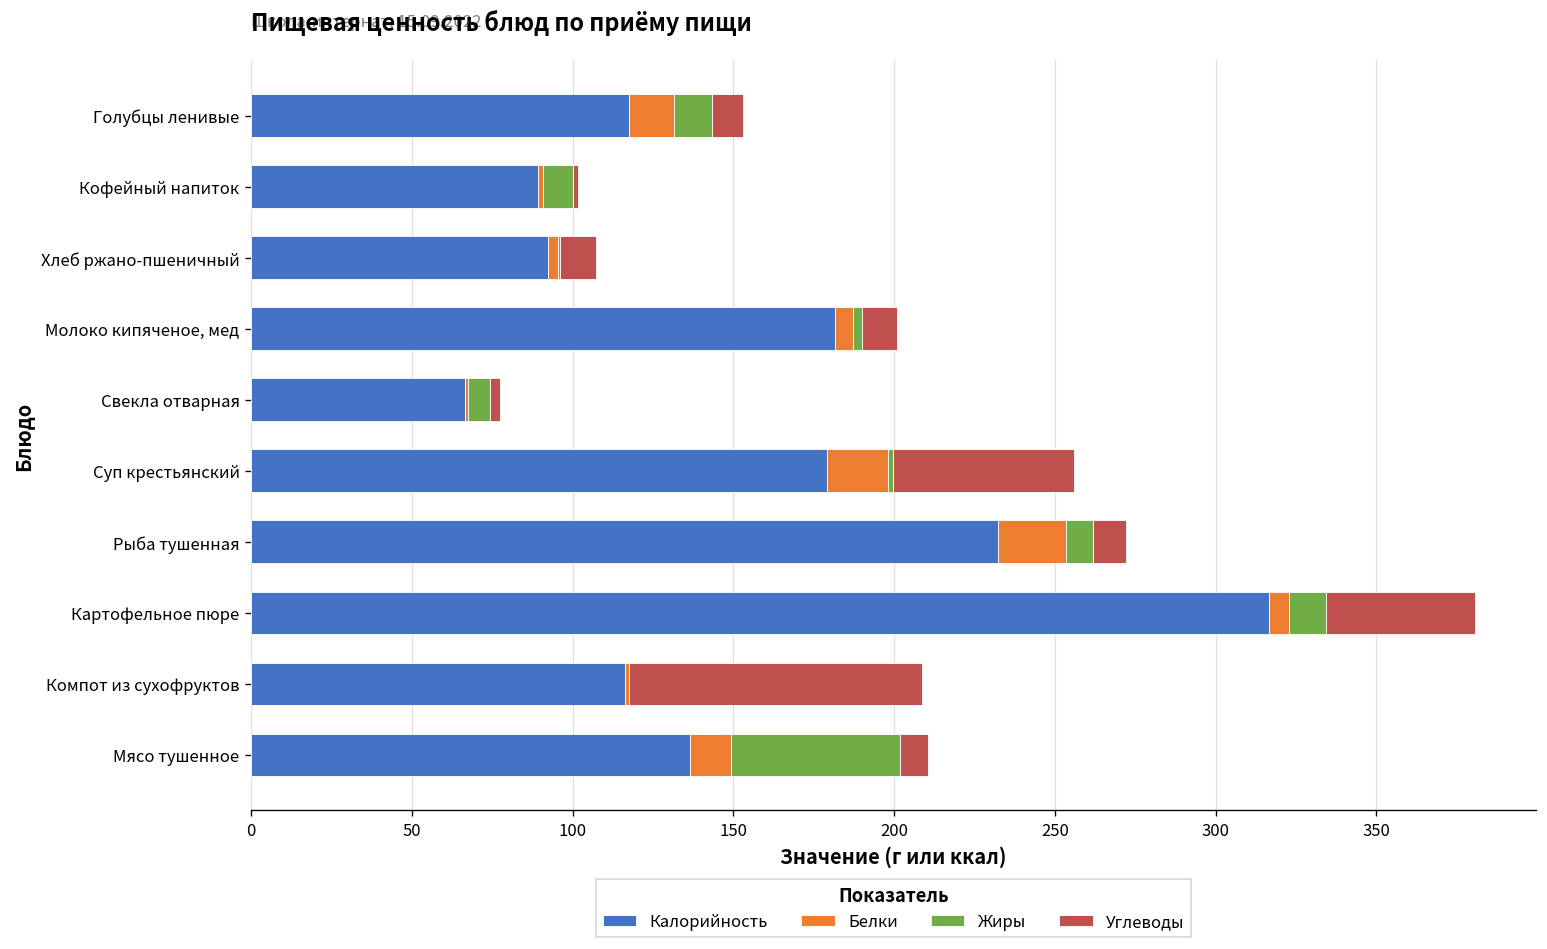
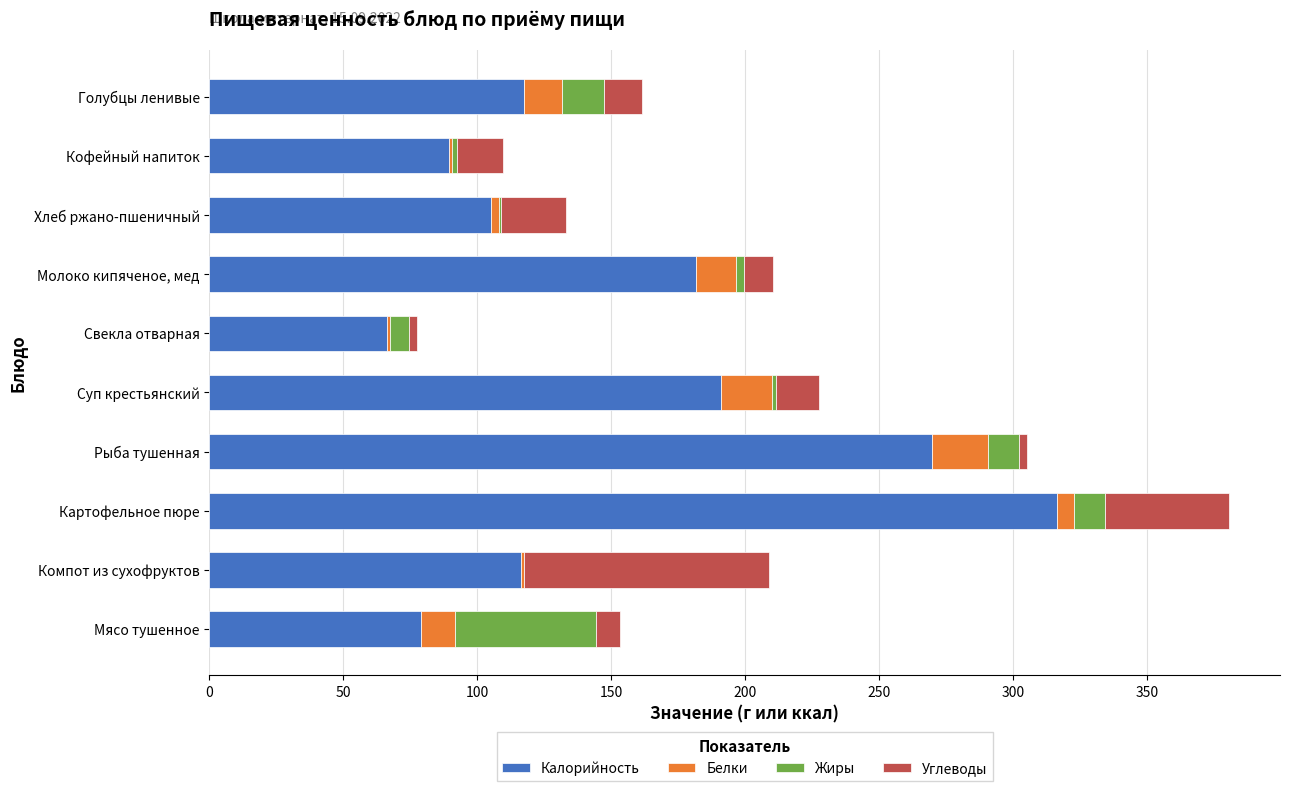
Жиры, Голубцы ленивые: 12 -> 16
Углеводы, Голубцы ленивые: 10 -> 14
Жиры, Кофейный напиток: 9 -> 2
Углеводы, Кофейный напиток: 2 -> 17
Калорийность, Хлеб ржано-пшеничный: 92 -> 105
Углеводы, Хлеб ржано-пшеничный: 11 -> 24
Белки, Молоко кипяченое, мед: 5 -> 15
Калорийность, Суп крестьянский: 179 -> 191
Углеводы, Суп крестьянский: 56 -> 16
Калорийность, Рыба тушенная: 232 -> 270
Жиры, Рыба тушенная: 8 -> 12
Углеводы, Рыба тушенная: 10 -> 3
Калорийность, Мясо тушенное: 137 -> 79
